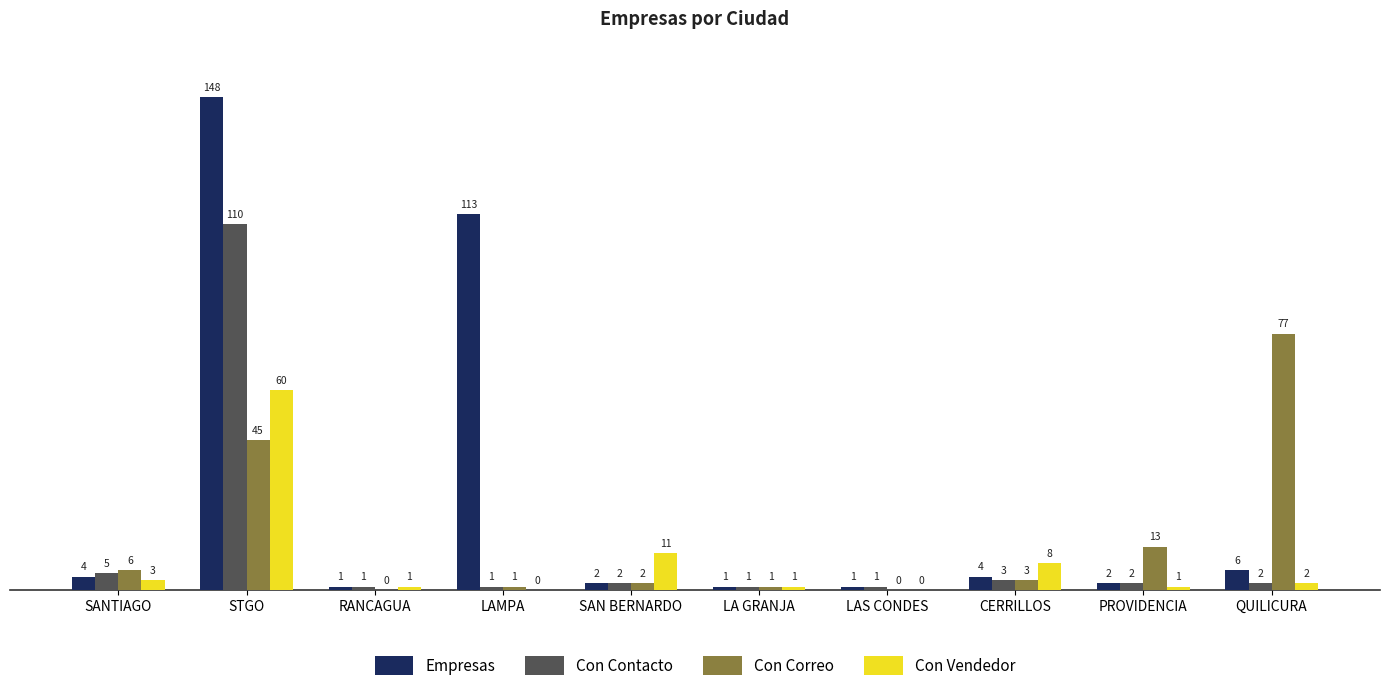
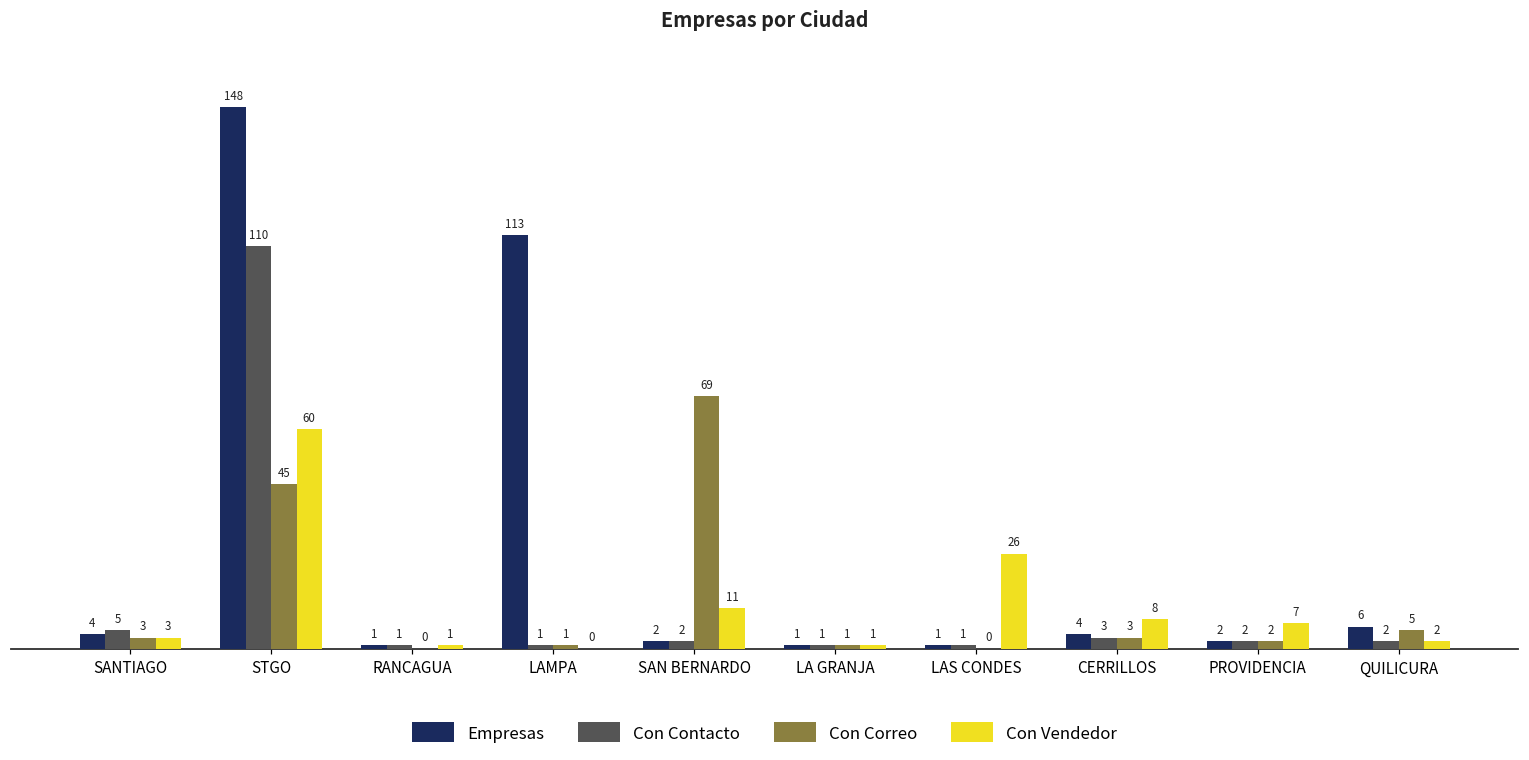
Con Correo, SANTIAGO: 6 -> 3
Con Correo, SAN BERNARDO: 2 -> 69
Con Vendedor, LAS CONDES: 0 -> 26
Con Correo, PROVIDENCIA: 13 -> 2
Con Vendedor, PROVIDENCIA: 1 -> 7
Con Correo, QUILICURA: 77 -> 5
